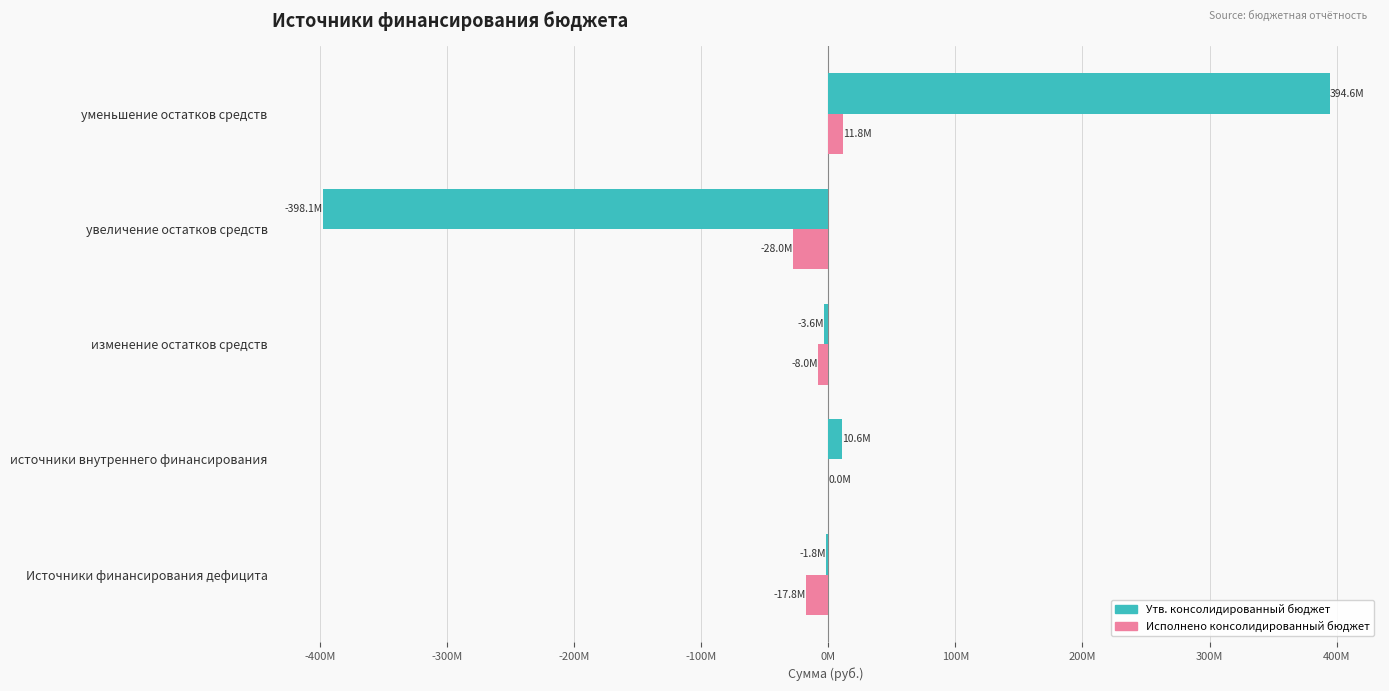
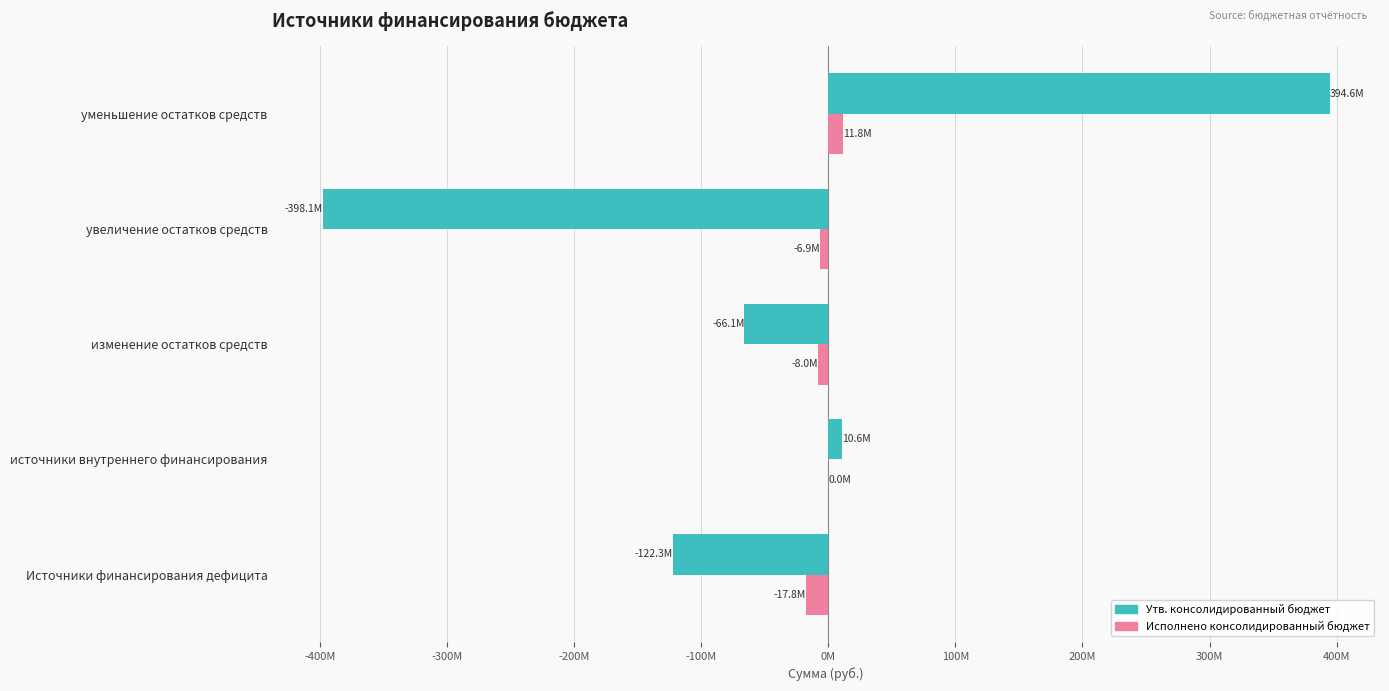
Исполнено консолидированный бюджет, увеличение остатков средств: -28.0M -> -6.9M
Утв. консолидированный бюджет, изменение остатков средств: -3.6M -> -66.1M
Утв. консолидированный бюджет, Источники финансирования дефицита: -1.8M -> -122.3M
